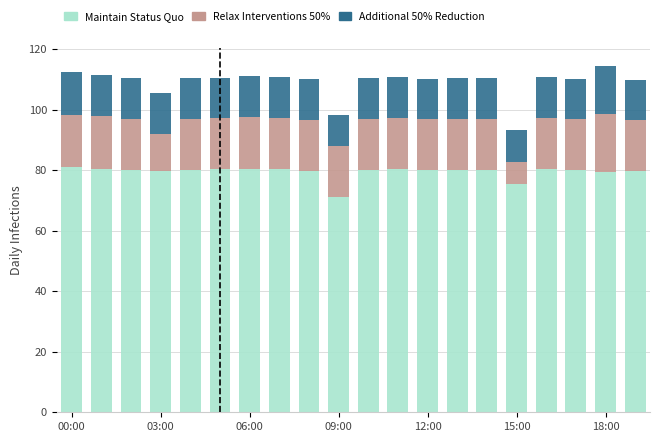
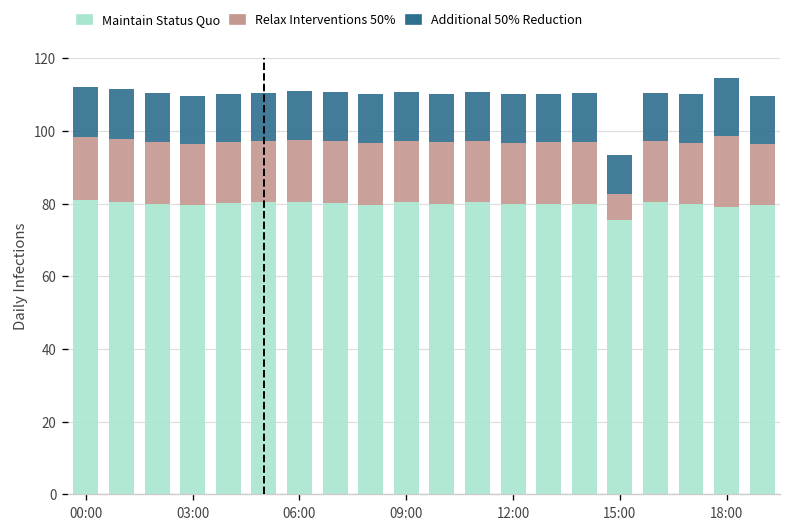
Relax Interventions 50%, 03:00: 12 -> 17
Maintain Status Quo, 09:00: 71 -> 80
Additional 50% Reduction, 09:00: 10 -> 14
